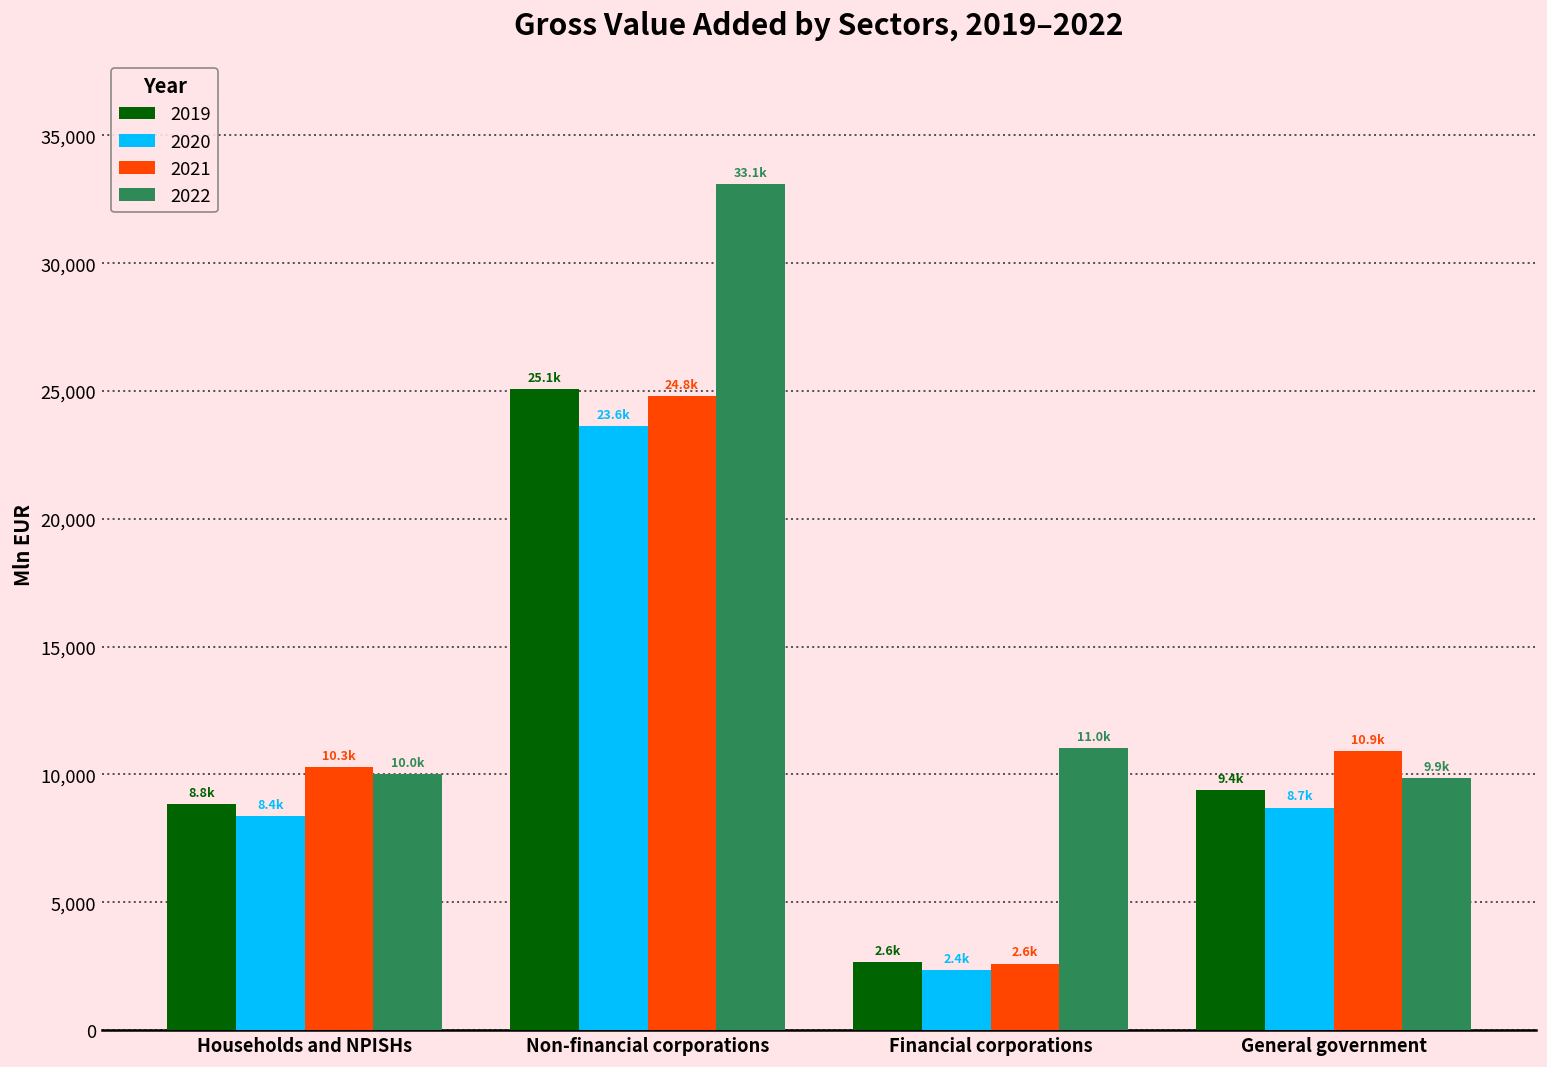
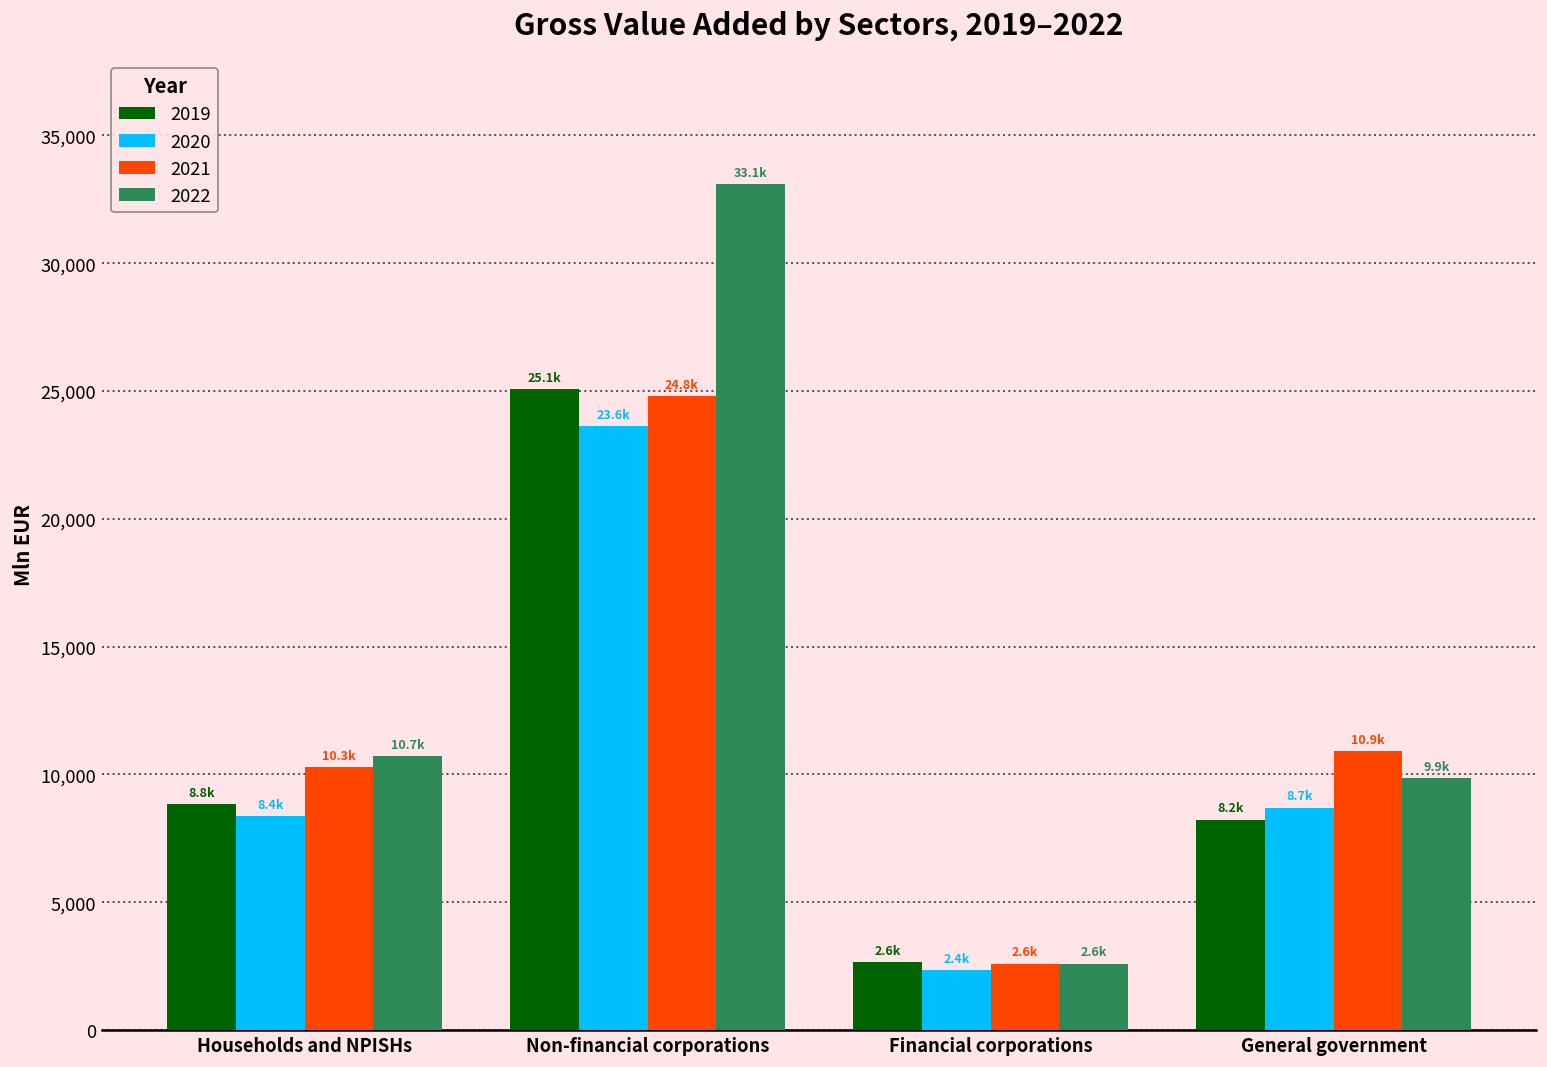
2022, Households and NPISHs: 10.0k -> 10.7k
2022, Financial corporations: 11.0k -> 2.6k
2019, General government: 9.4k -> 8.2k
